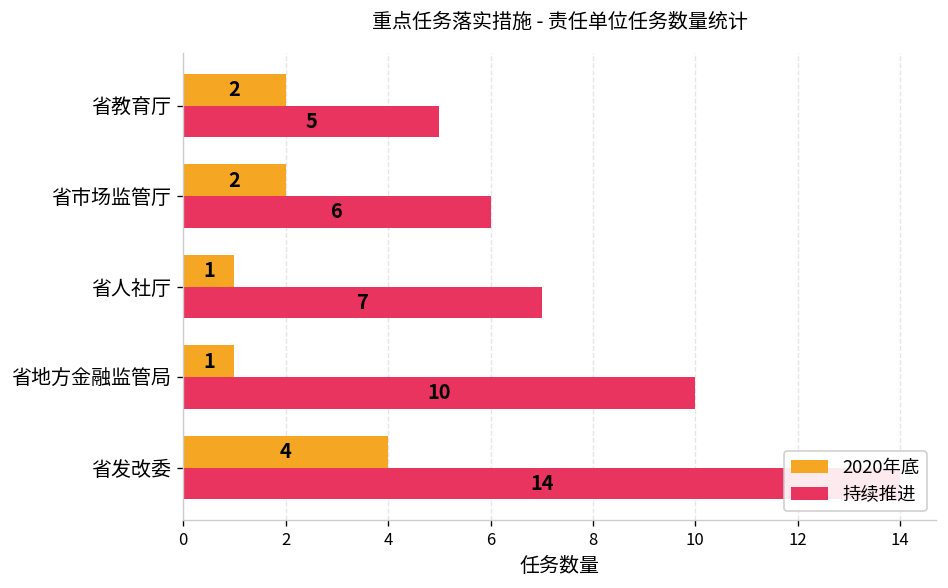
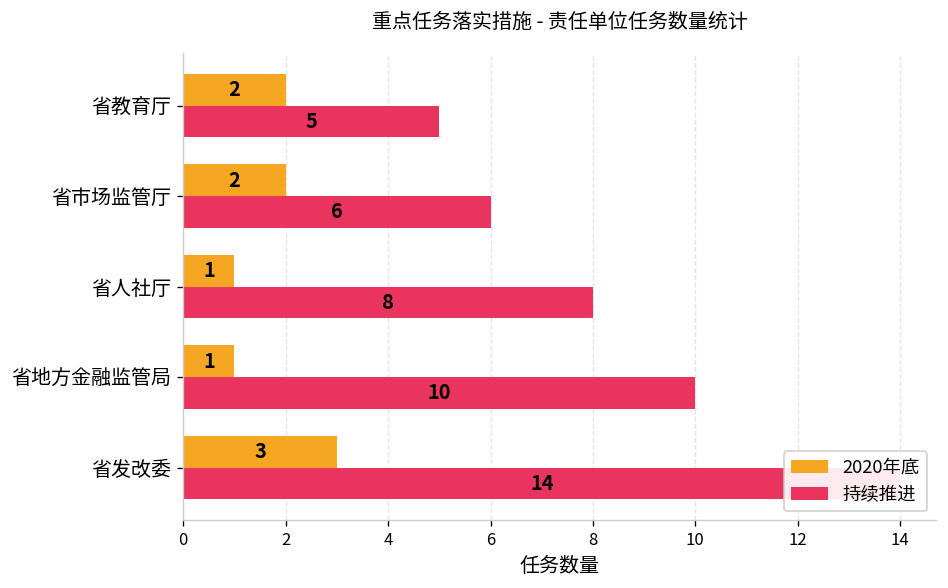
持续推进, 省人社厅: 7 -> 8
2020年底, 省发改委: 4 -> 3
